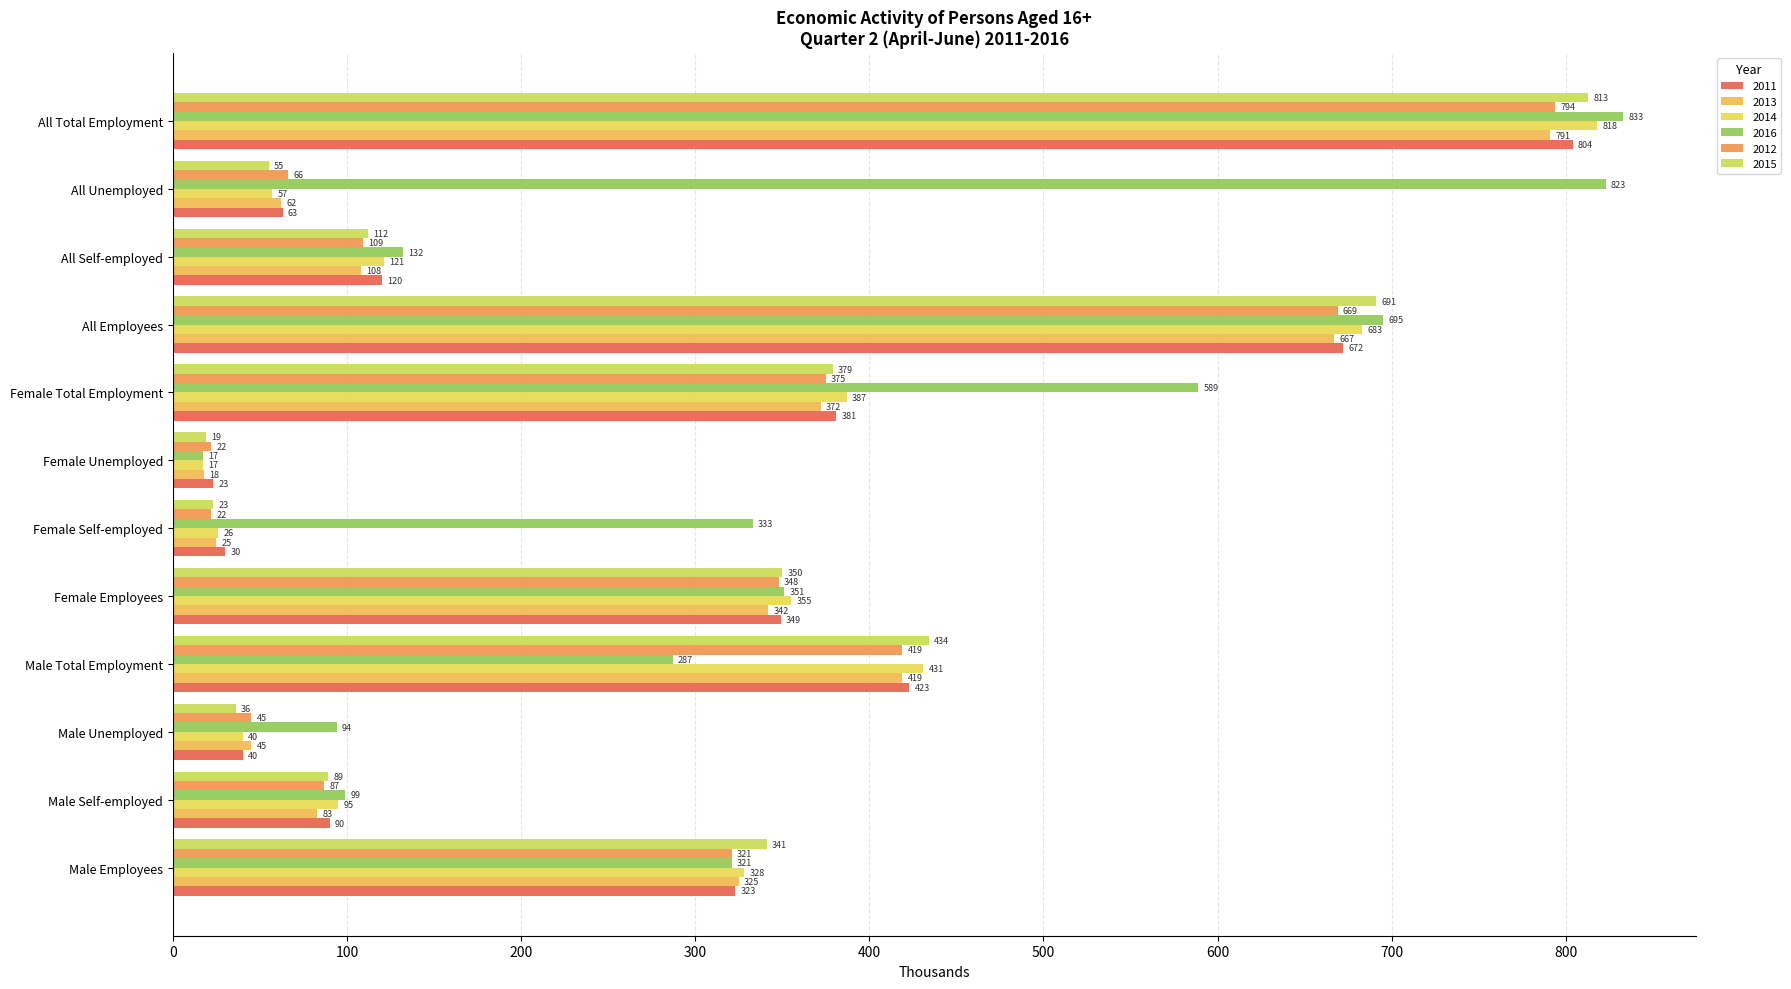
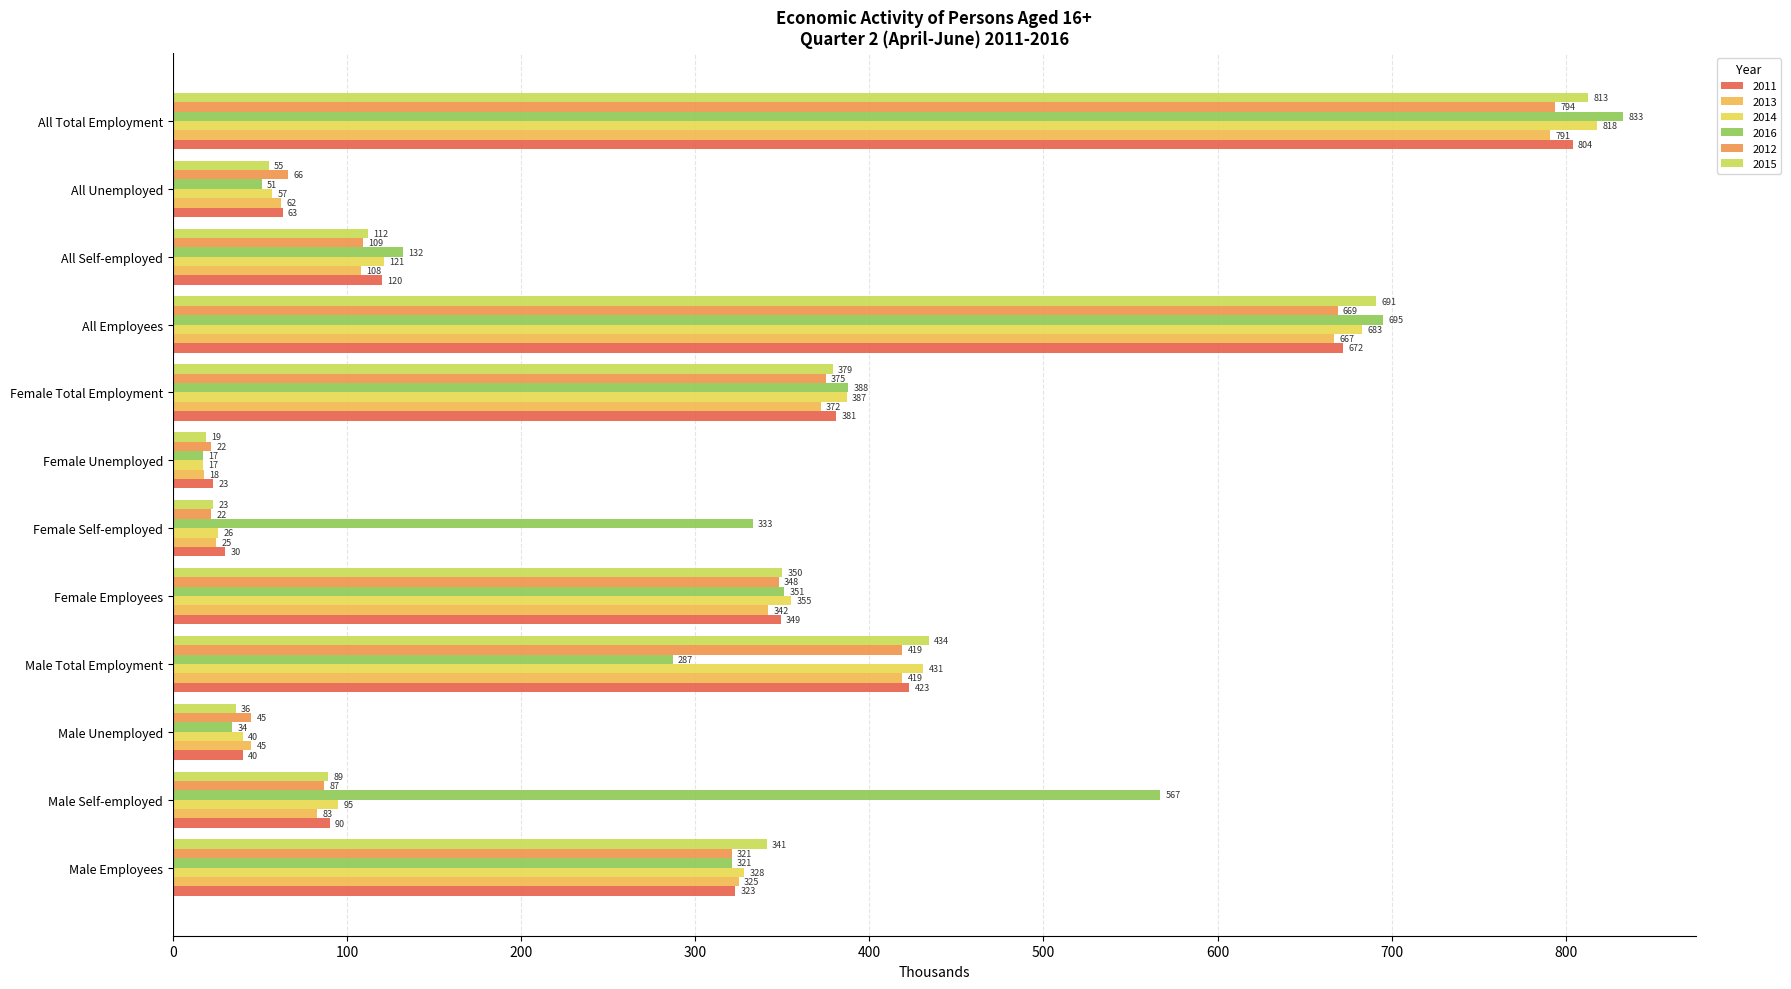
2016, All Unemployed: 823 -> 51
2016, Female Total Employment: 589 -> 388
2016, Male Unemployed: 94 -> 34
2016, Male Self-employed: 99 -> 567
